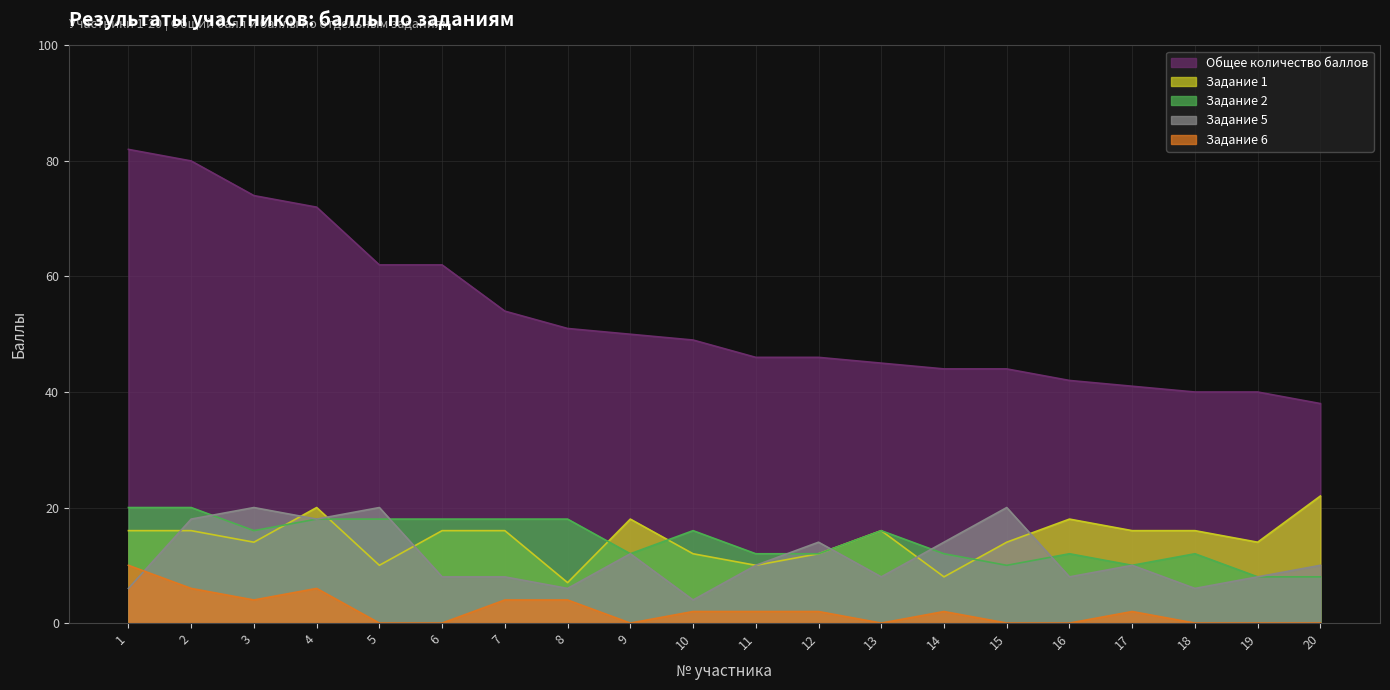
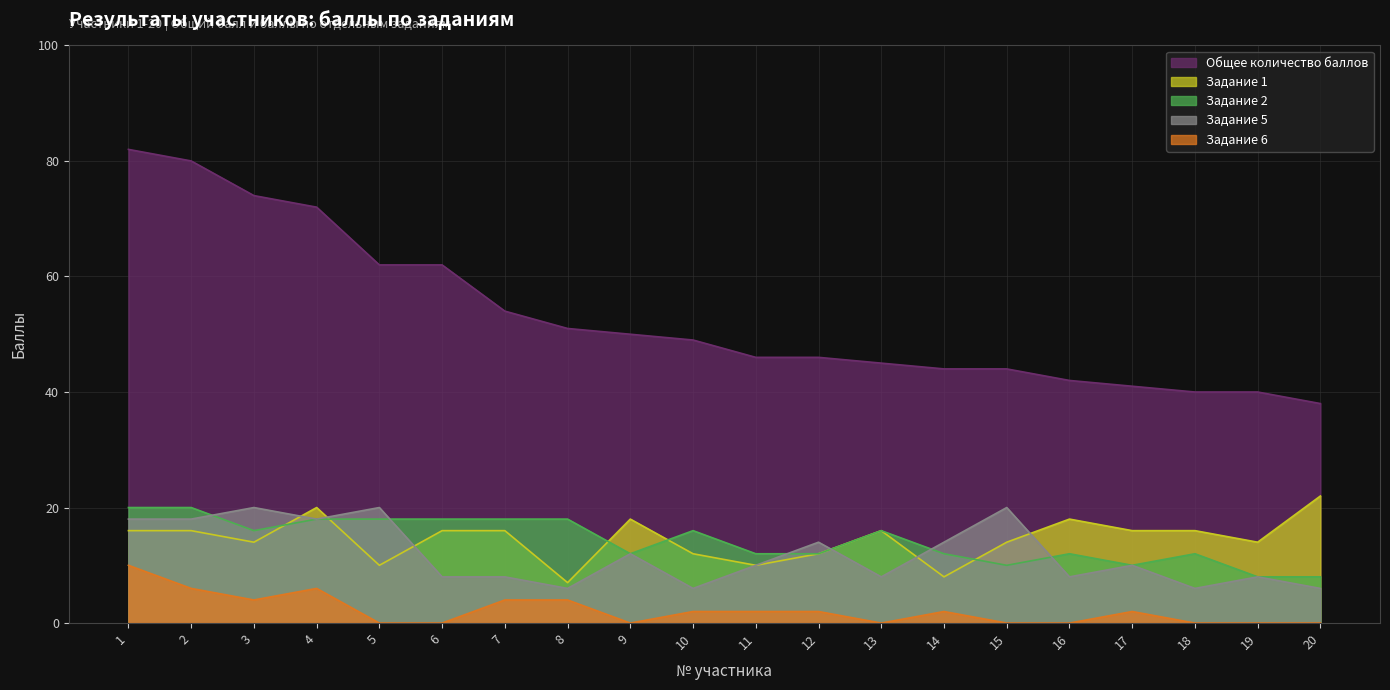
Задание 5, 1: 6 -> 18
Задание 5, 10: 4 -> 6
Задание 5, 20: 10 -> 6
